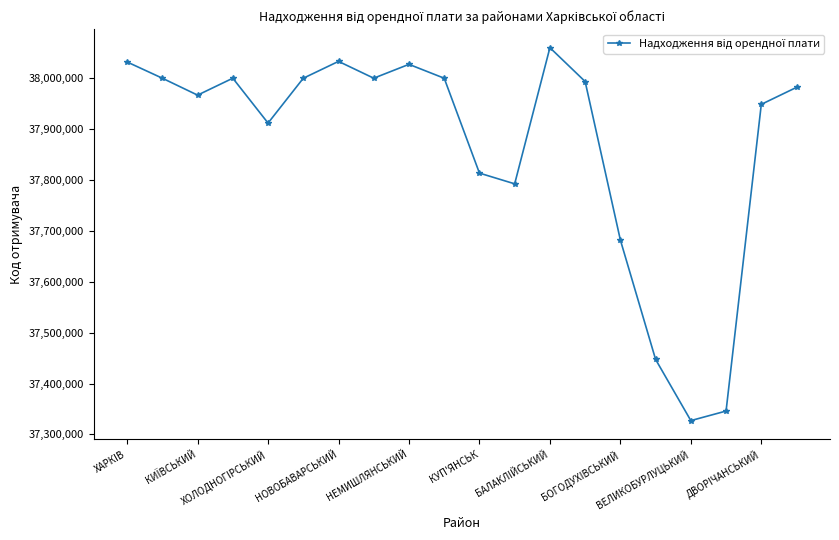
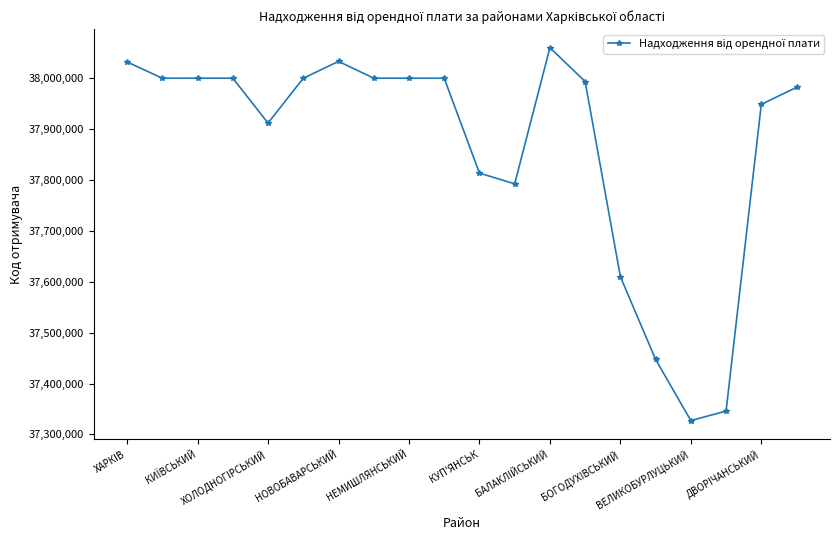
КИЇВСЬКИЙ: 37,970,000 -> 38,000,000
НЕМИШЛЯНСЬКИЙ: 38,030,000 -> 38,000,000
БОГОДУХIВСЬКИЙ: 37,680,000 -> 37,610,000
